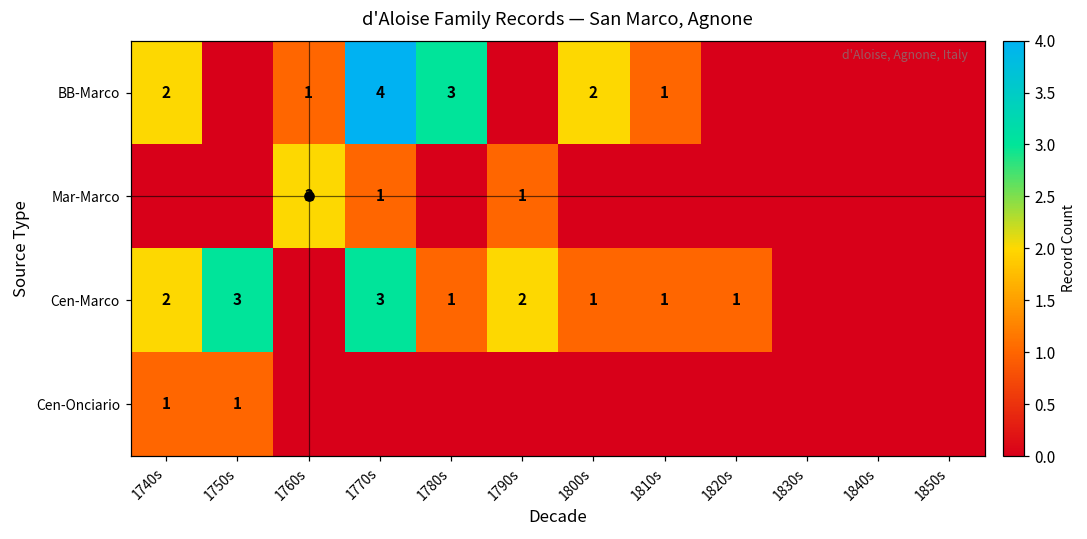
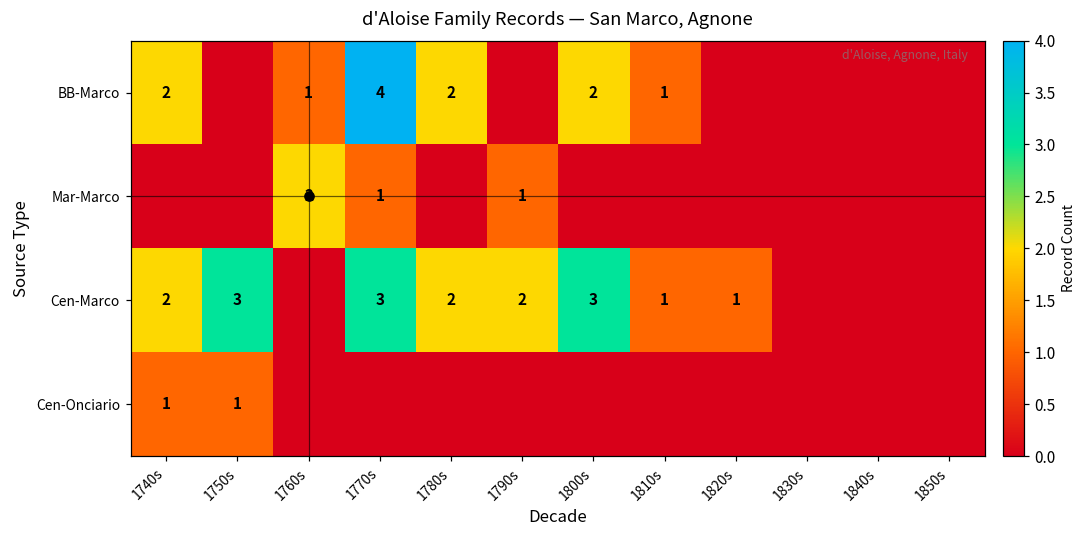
BB-Marco, 1780s: 3 -> 2
Cen-Marco, 1780s: 1 -> 2
Cen-Marco, 1800s: 1 -> 3
